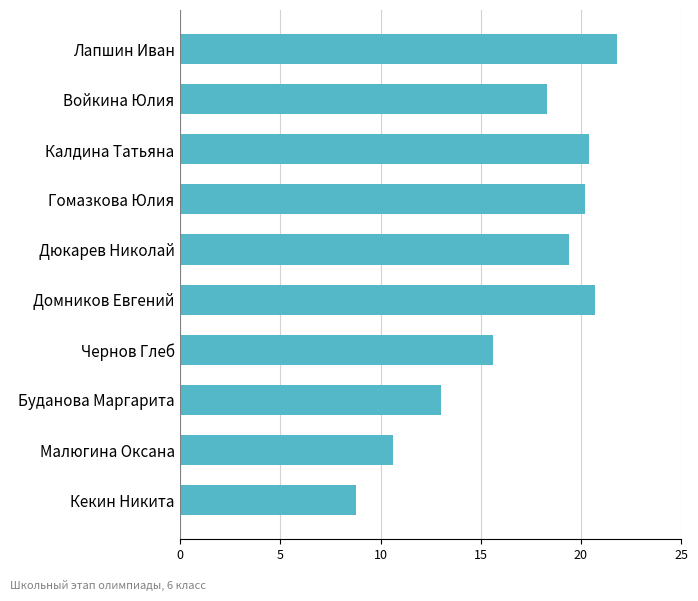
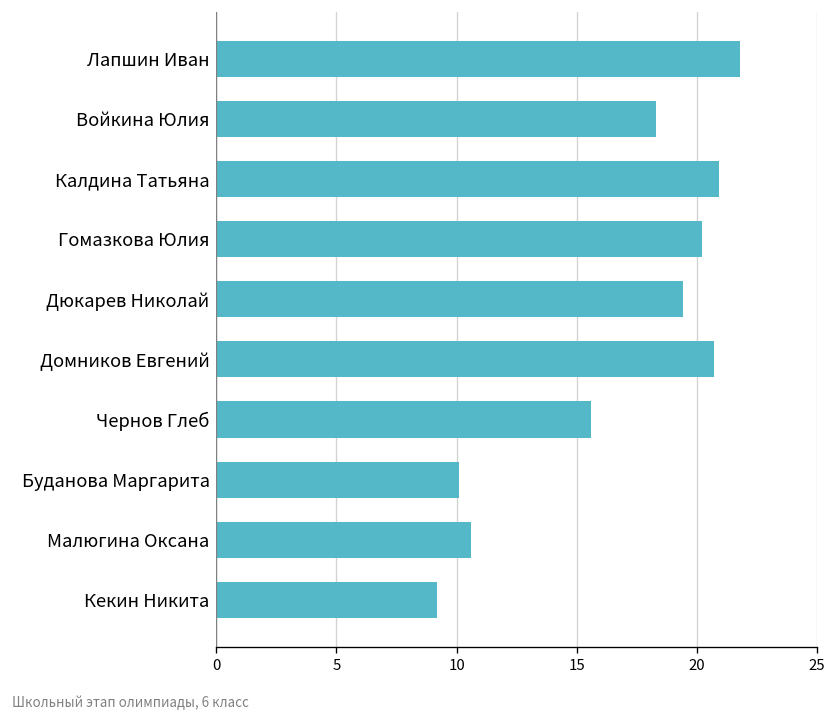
Калдина Татьяна: 20.4 -> 20.9
Буданова Маргарита: 13.0 -> 10.1
Кекин Никита: 8.8 -> 9.2
